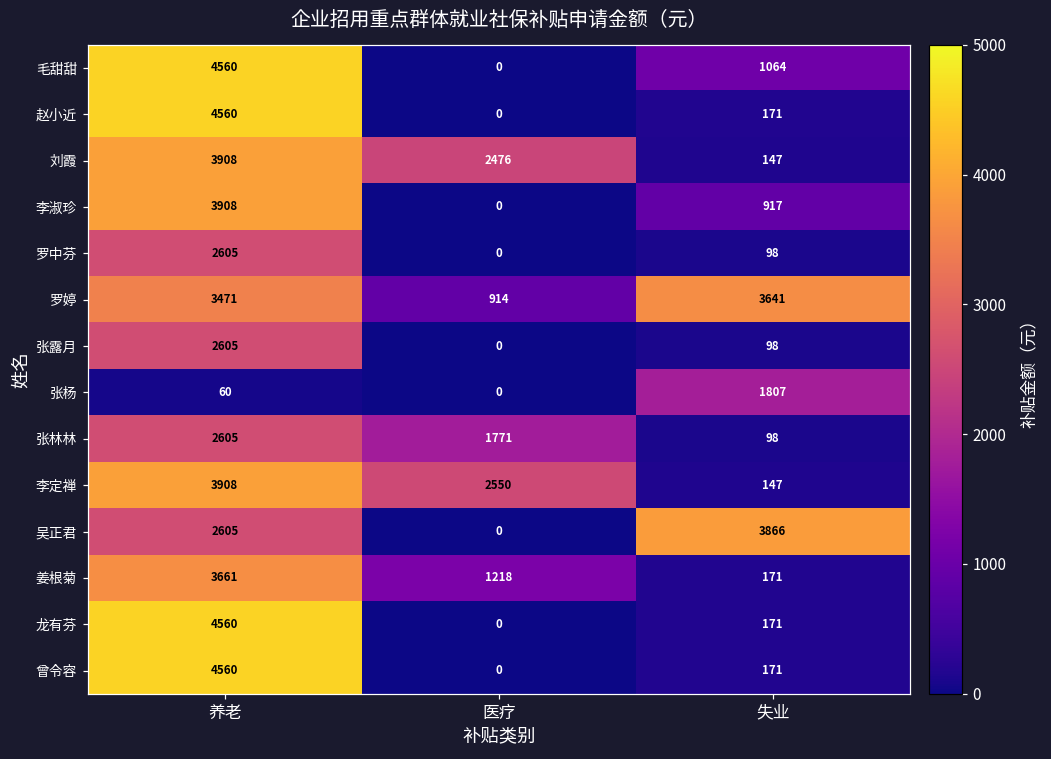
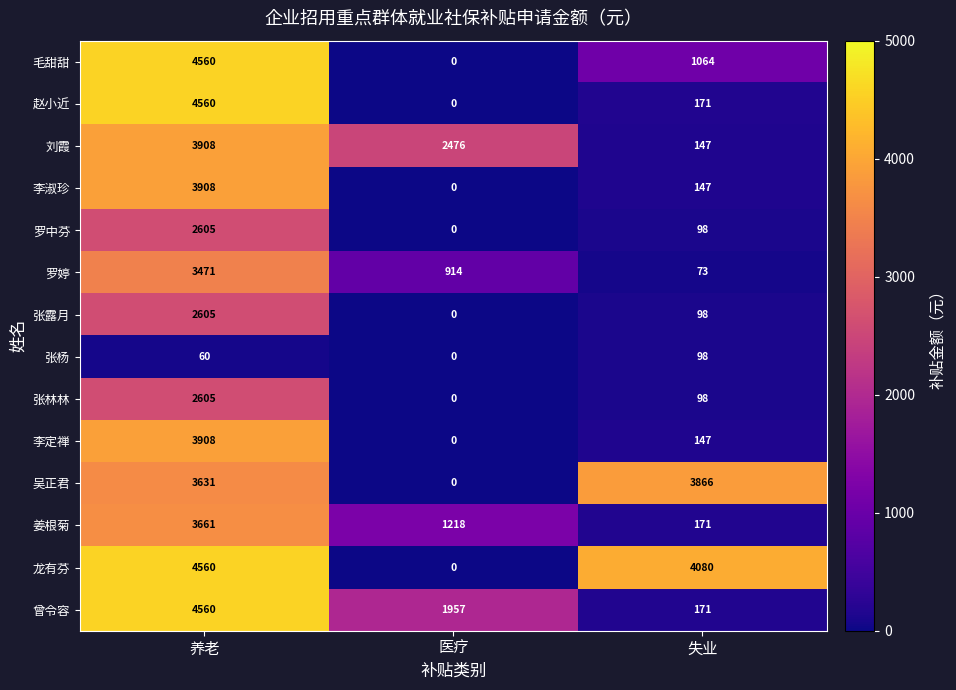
李淑珍, 失业: 917 -> 147
罗婷, 失业: 3641 -> 73
张杨, 失业: 1807 -> 98
张林林, 医疗: 1771 -> 0
李定禅, 医疗: 2550 -> 0
吴正君, 养老: 2605 -> 3631
龙有芬, 失业: 171 -> 4080
曾令容, 医疗: 0 -> 1957
